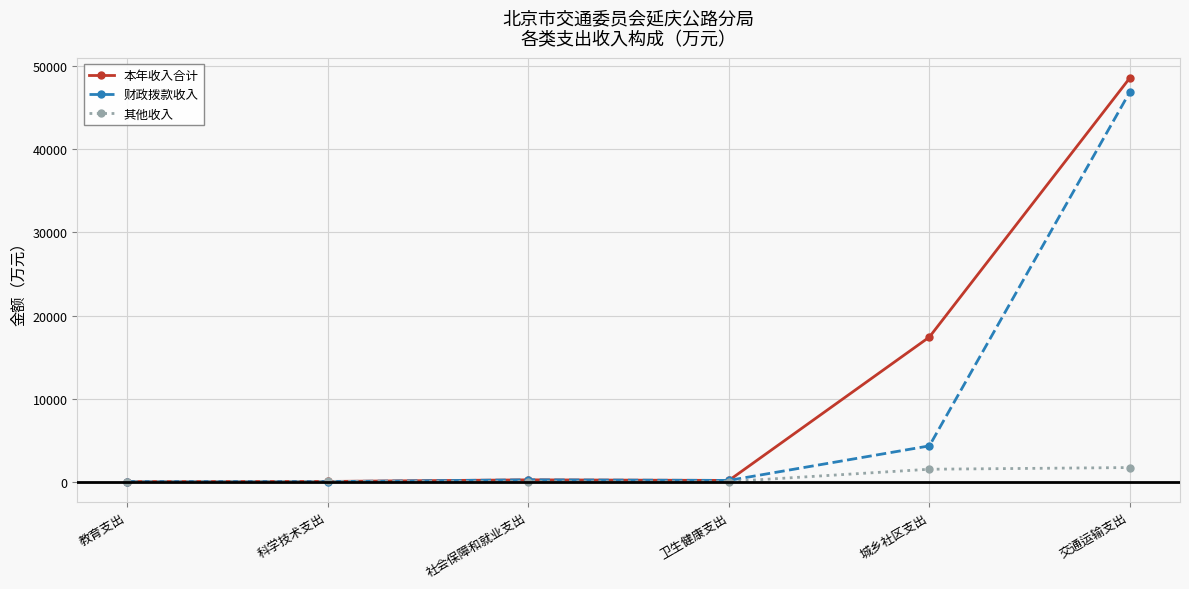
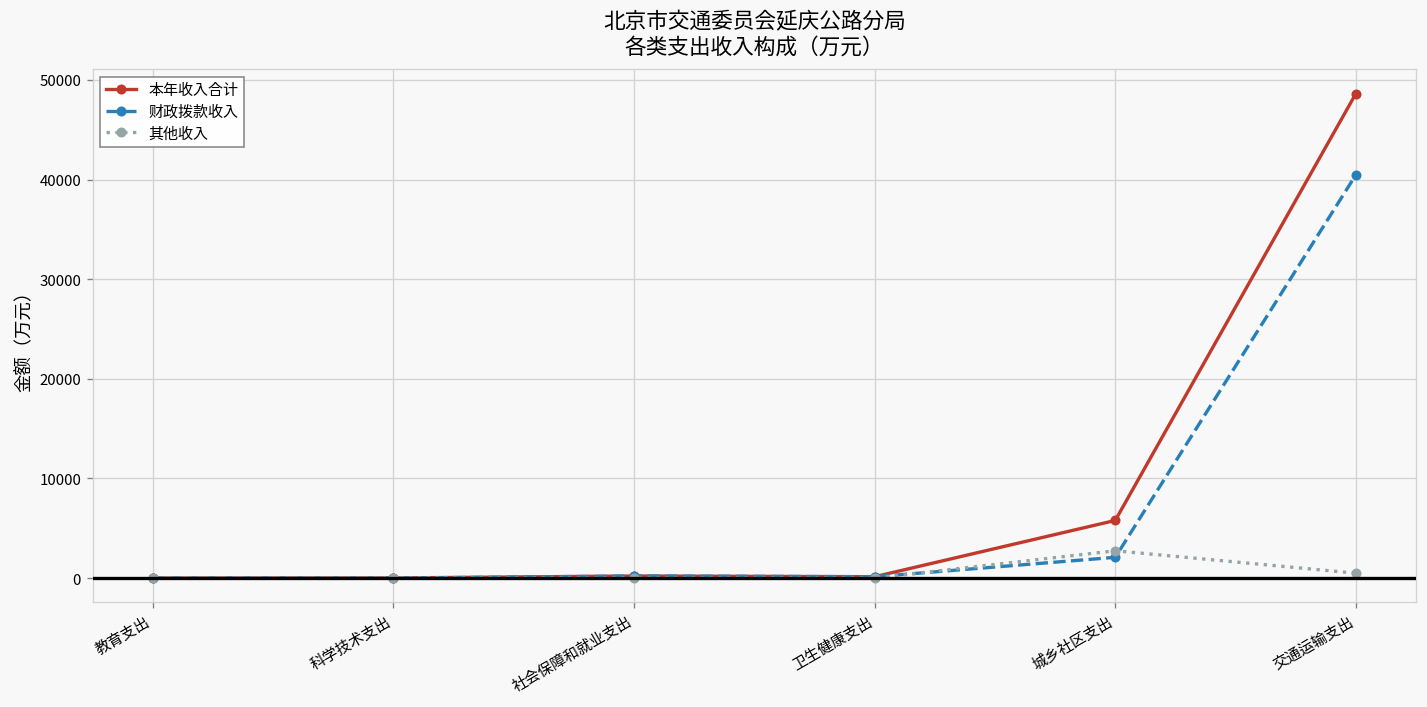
本年收入合计, 城乡社区支出: 17000 -> 6000
财政拨款收入, 城乡社区支出: 4000 -> 2000
其他收入, 城乡社区支出: 1000 -> 3000
财政拨款收入, 交通运输支出: 47000 -> 40000
其他收入, 交通运输支出: 2000 -> 0
